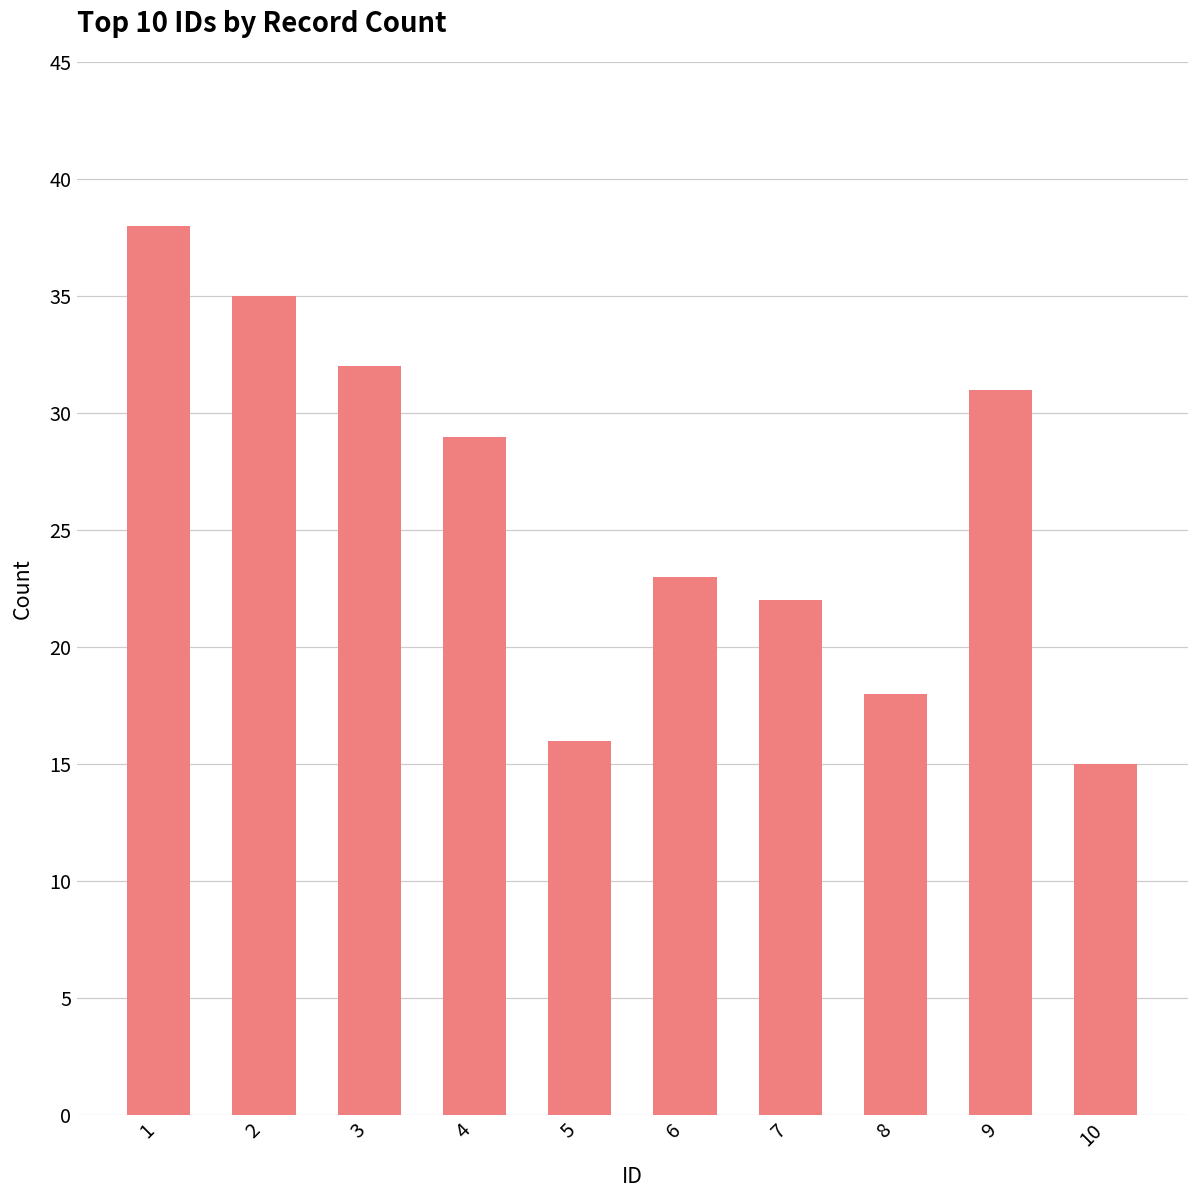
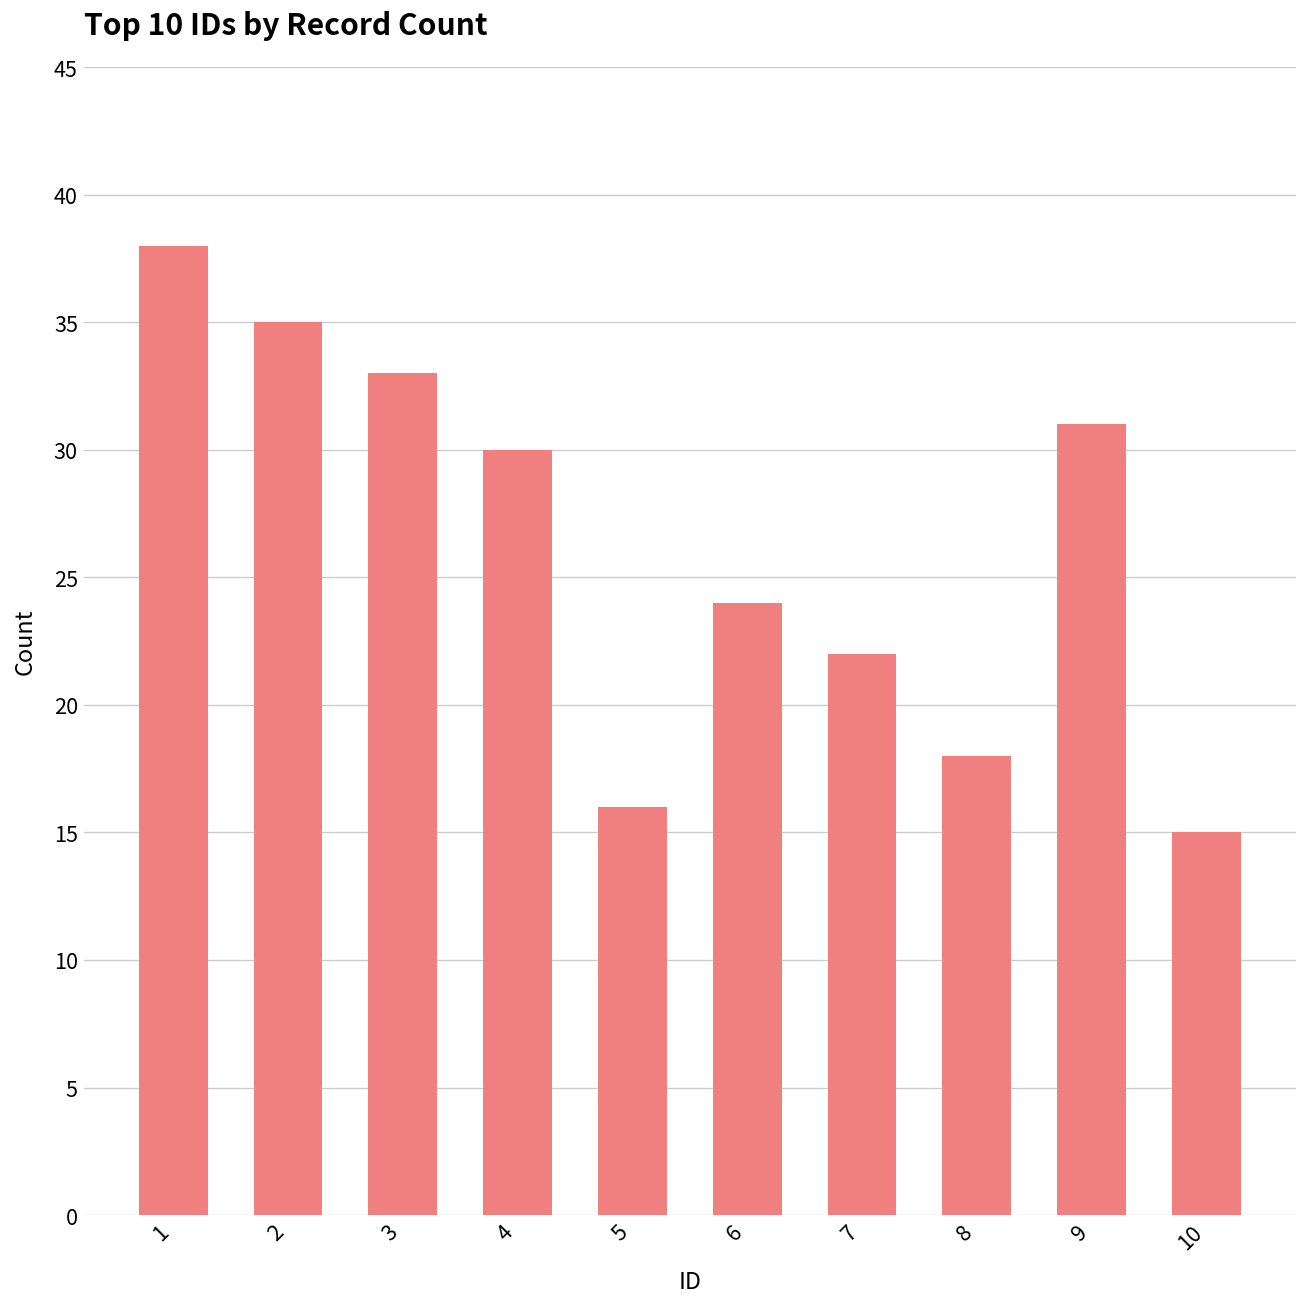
3: 32 -> 33
4: 29 -> 30
6: 23 -> 24
